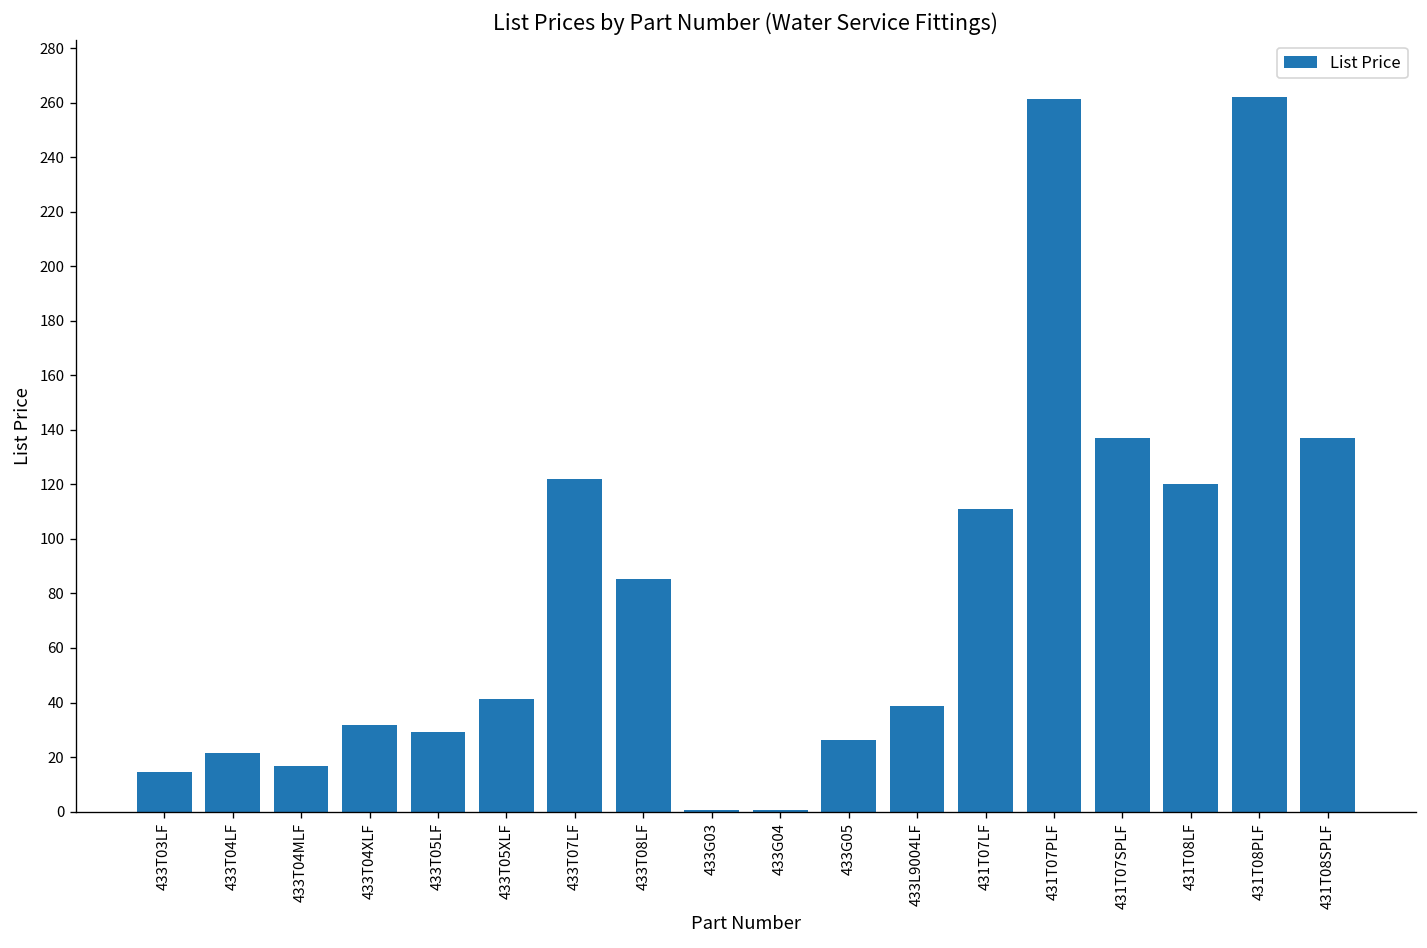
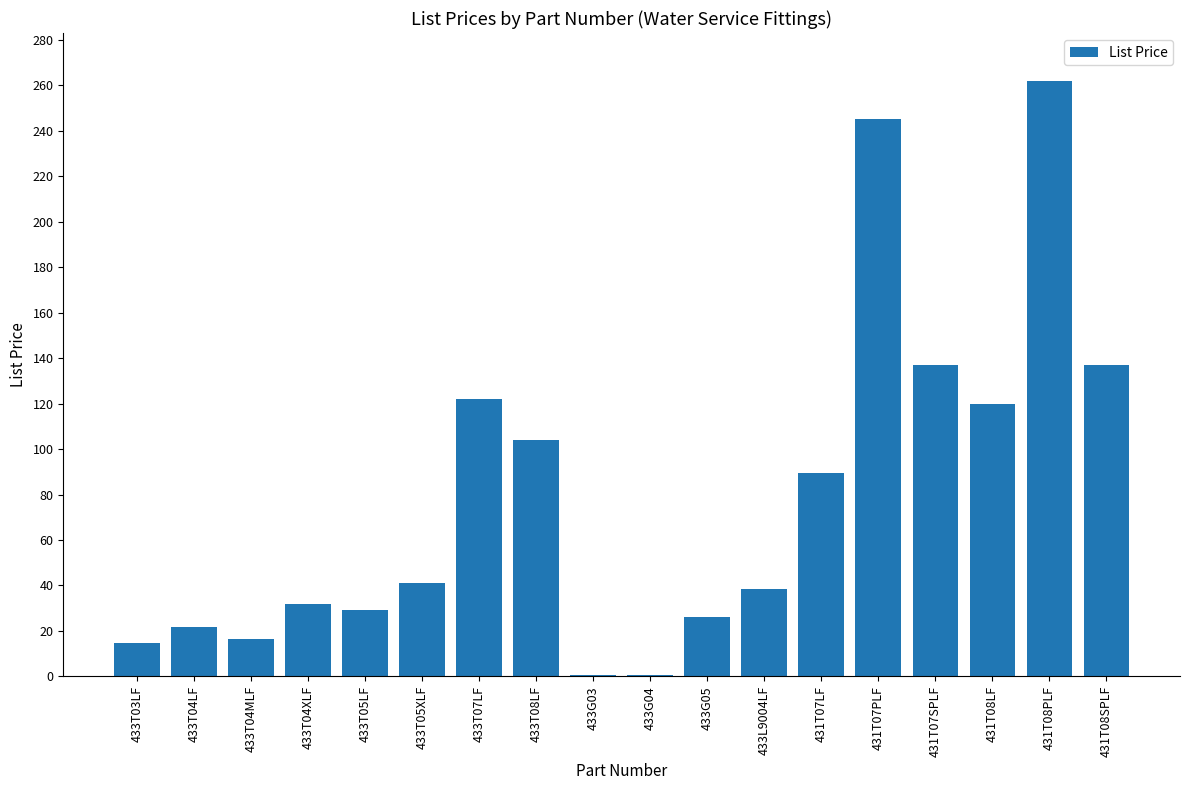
433T08LF: 85 -> 104
431T07LF: 111 -> 89
431T07PLF: 261 -> 245
